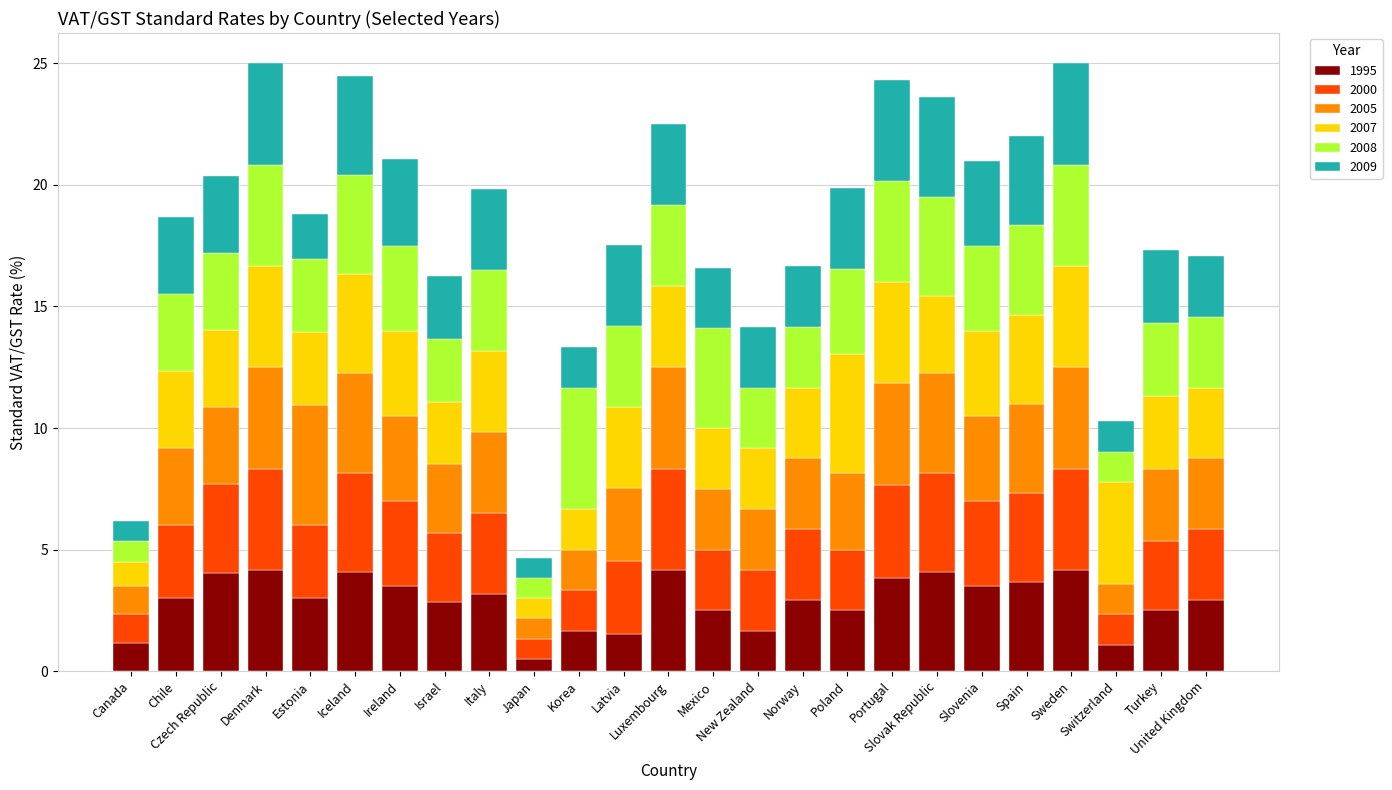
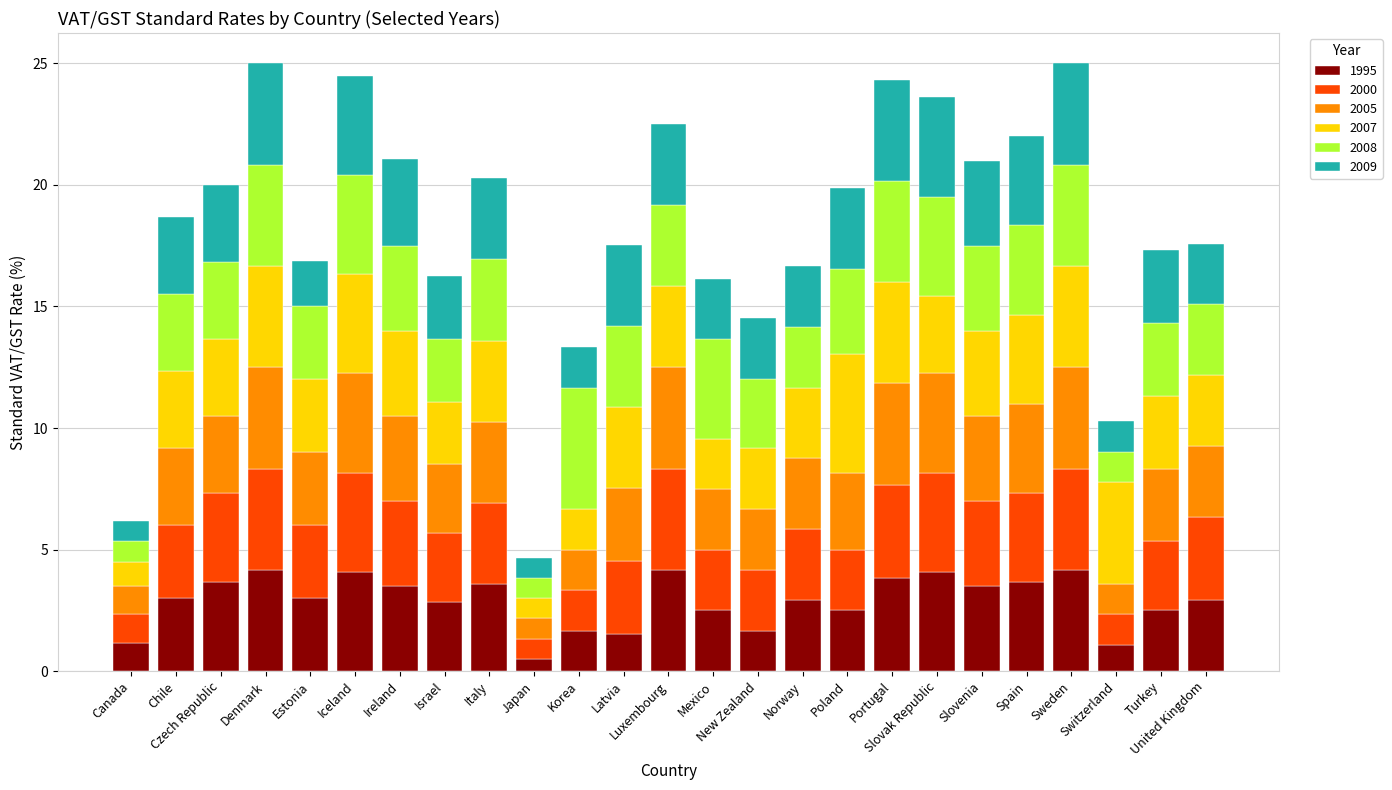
1995, Czech Republic: 4.1 -> 3.7
2005, Estonia: 4.9 -> 3.0
1995, Italy: 3.2 -> 3.6
2007, Mexico: 2.5 -> 2.1
2008, New Zealand: 2.5 -> 2.9
2000, United Kingdom: 2.9 -> 3.4
